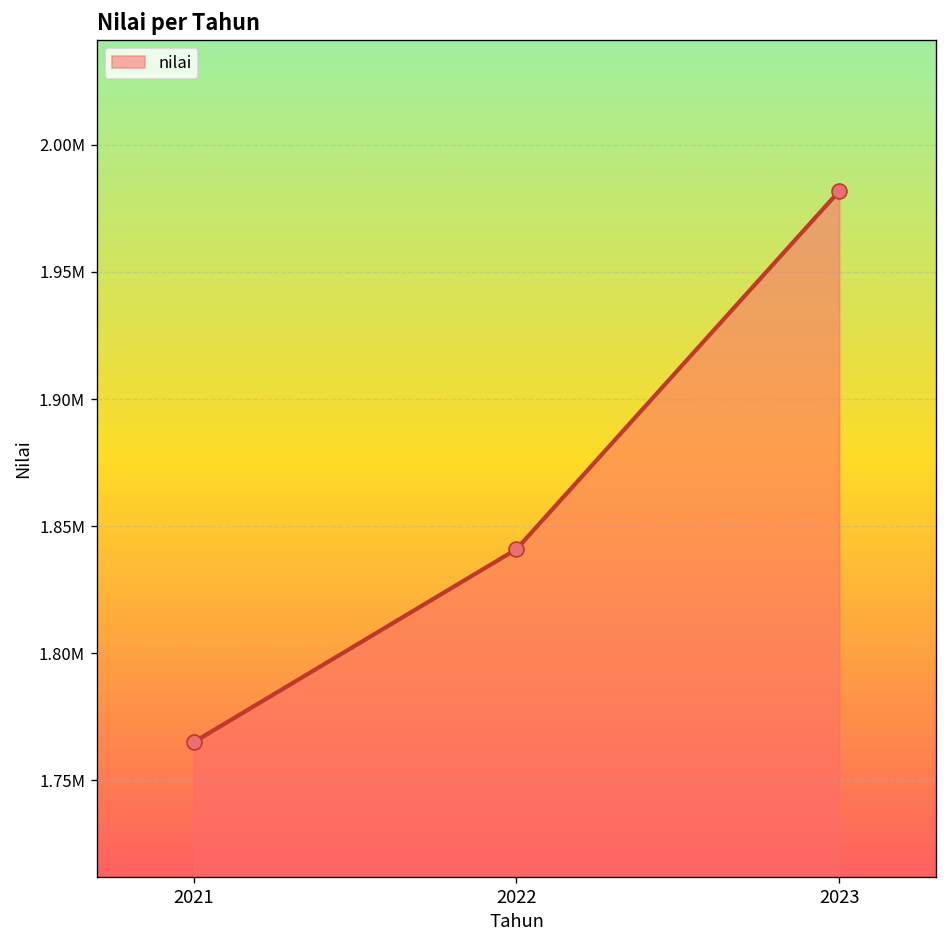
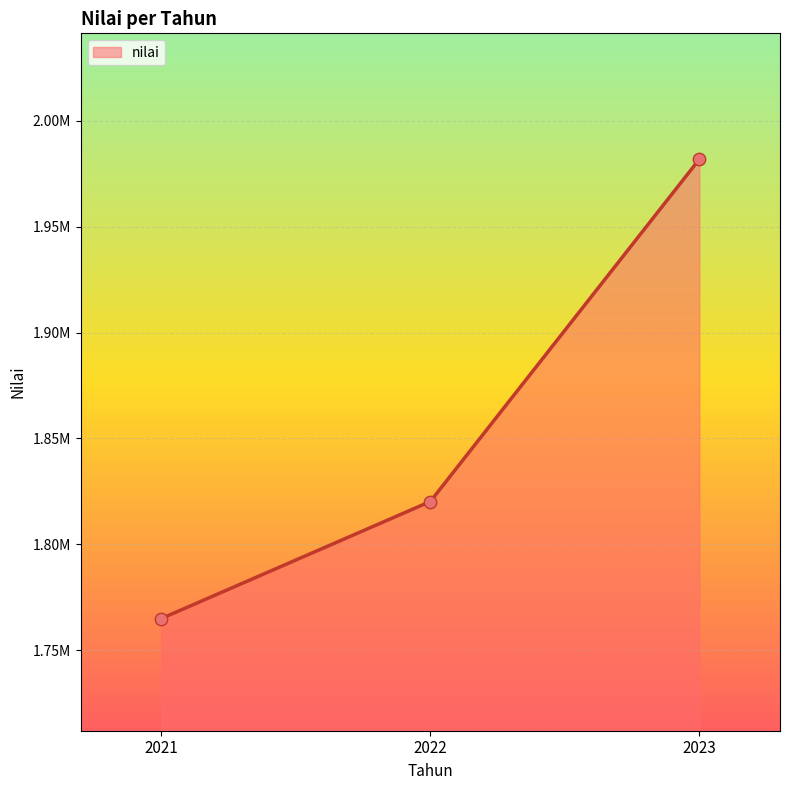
2022: 1841000 -> 1820000
